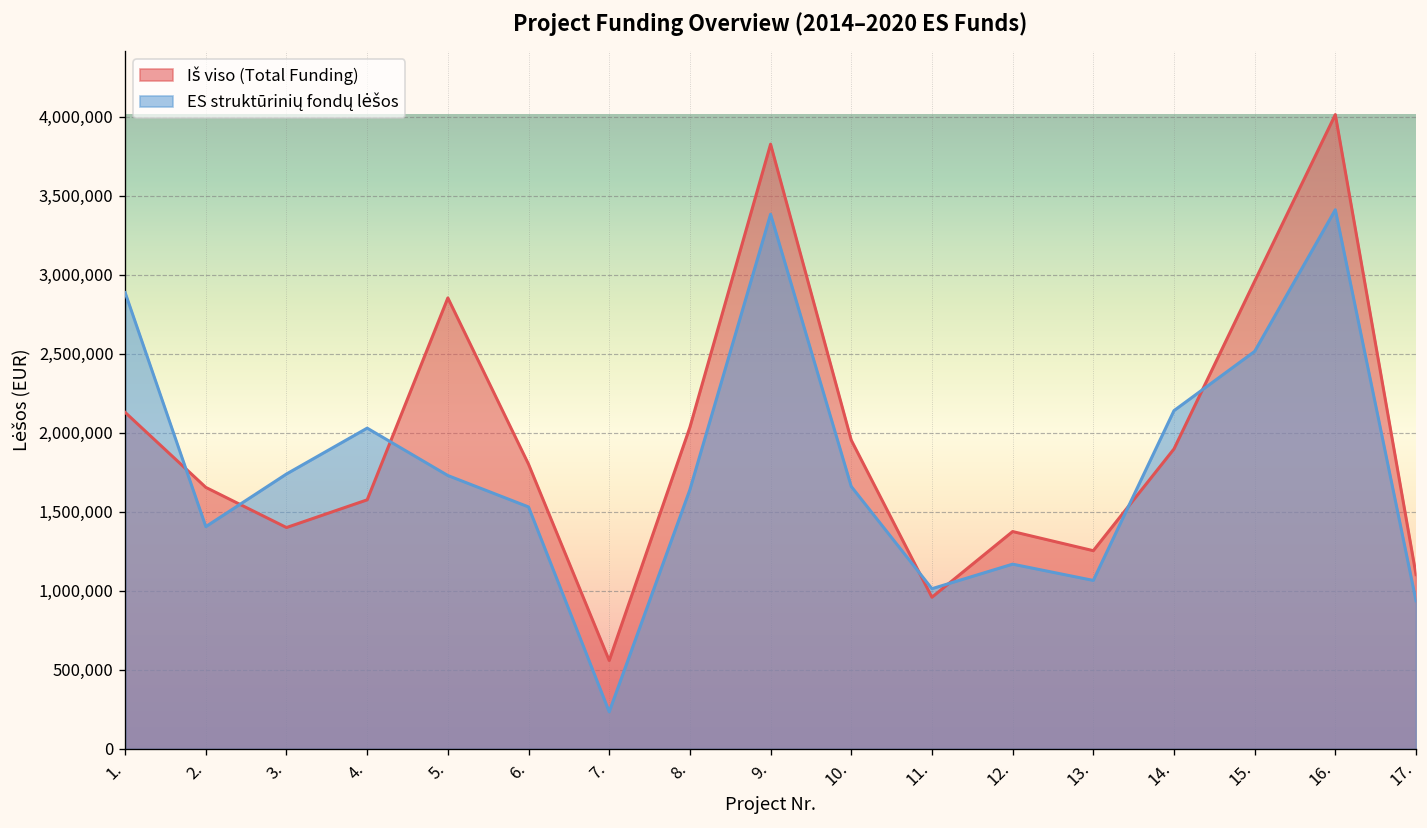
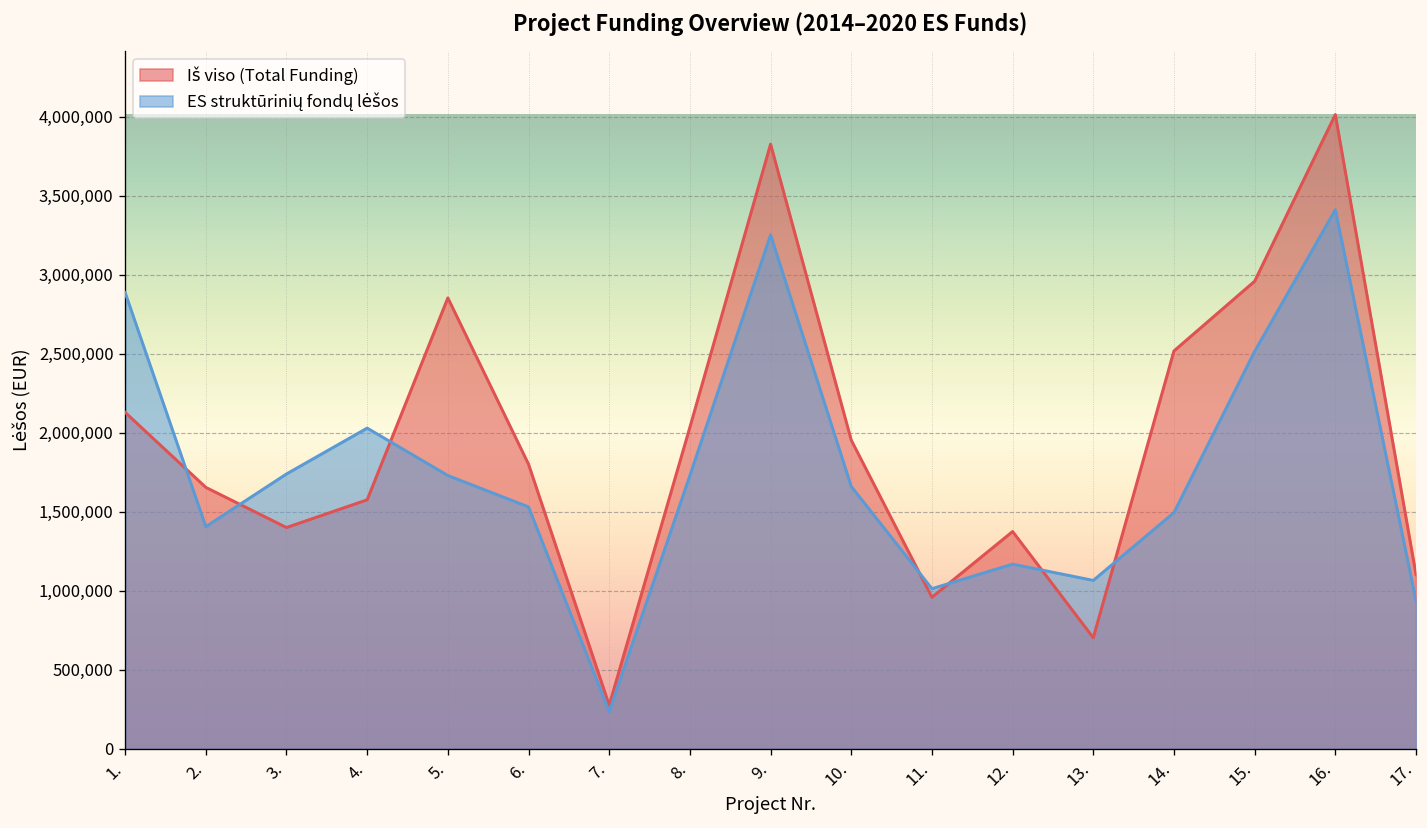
Iš viso (Total Funding), 7.: 560,000 -> 280,000
ES struktūrinių fondų lėšos, 8.: 1,640,000 -> 1,730,000
ES struktūrinių fondų lėšos, 9.: 3,380,000 -> 3,250,000
Iš viso (Total Funding), 13.: 1,250,000 -> 700,000
Iš viso (Total Funding), 14.: 1,900,000 -> 2,520,000
ES struktūrinių fondų lėšos, 14.: 2,140,000 -> 1,500,000
